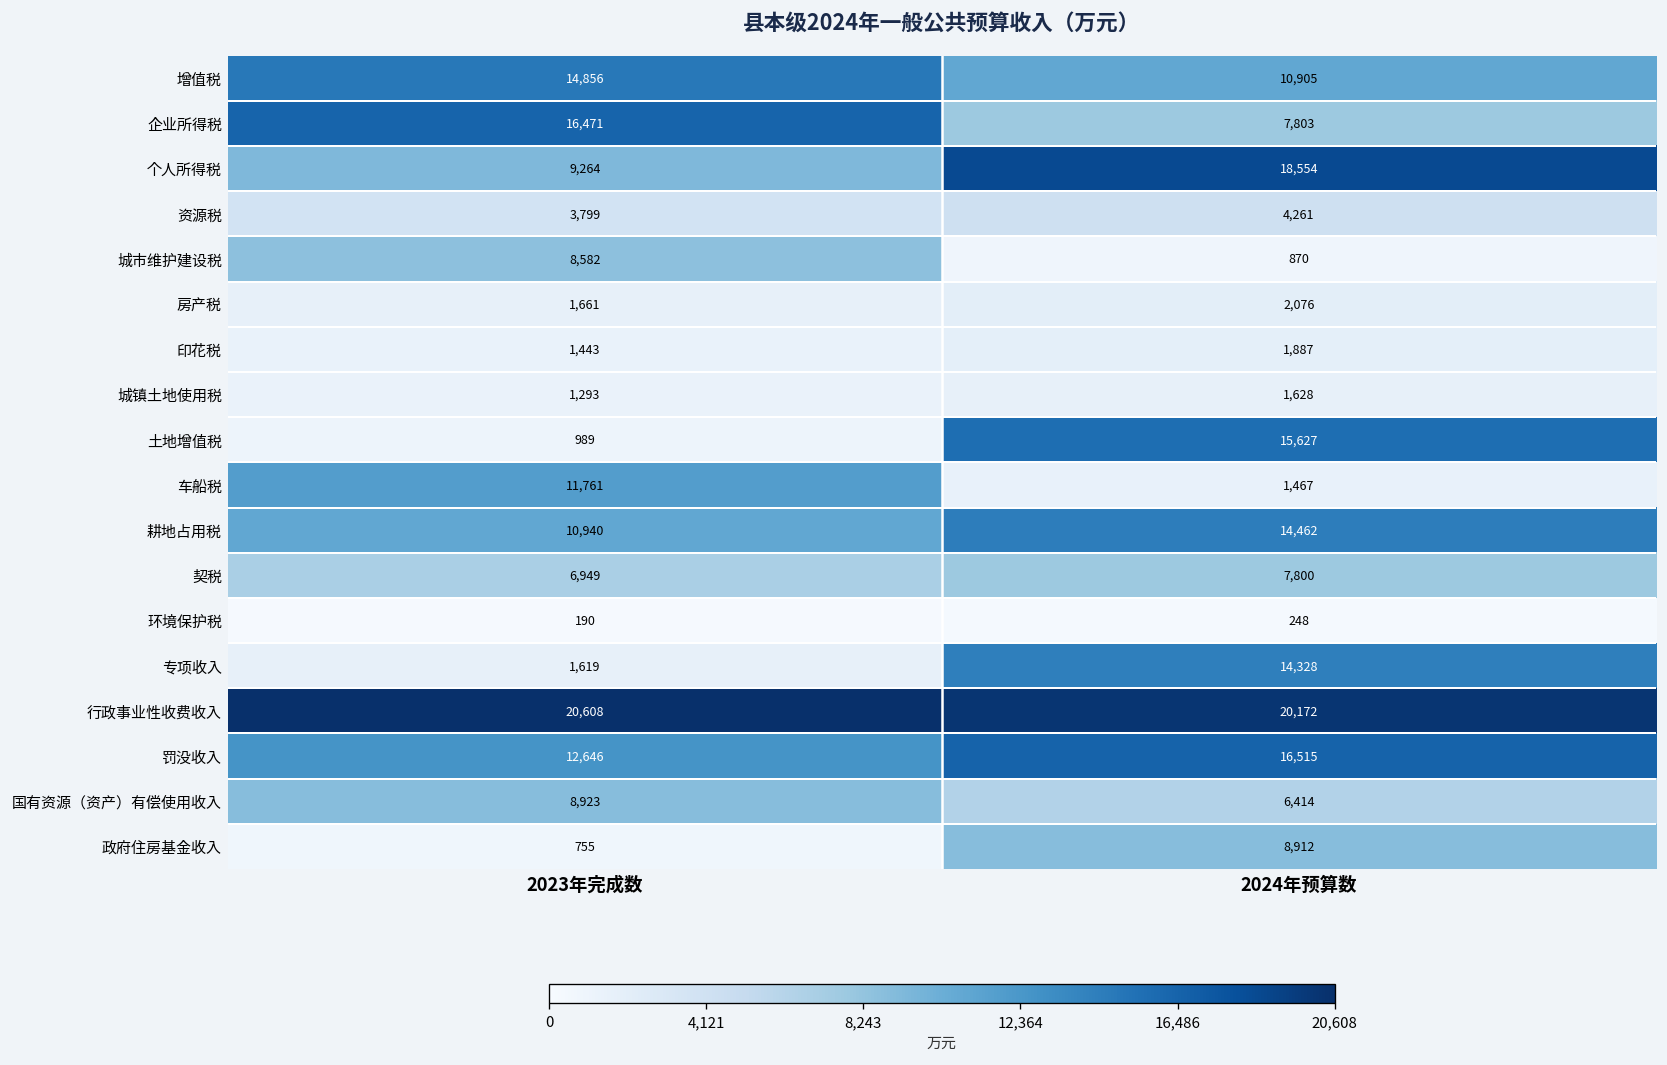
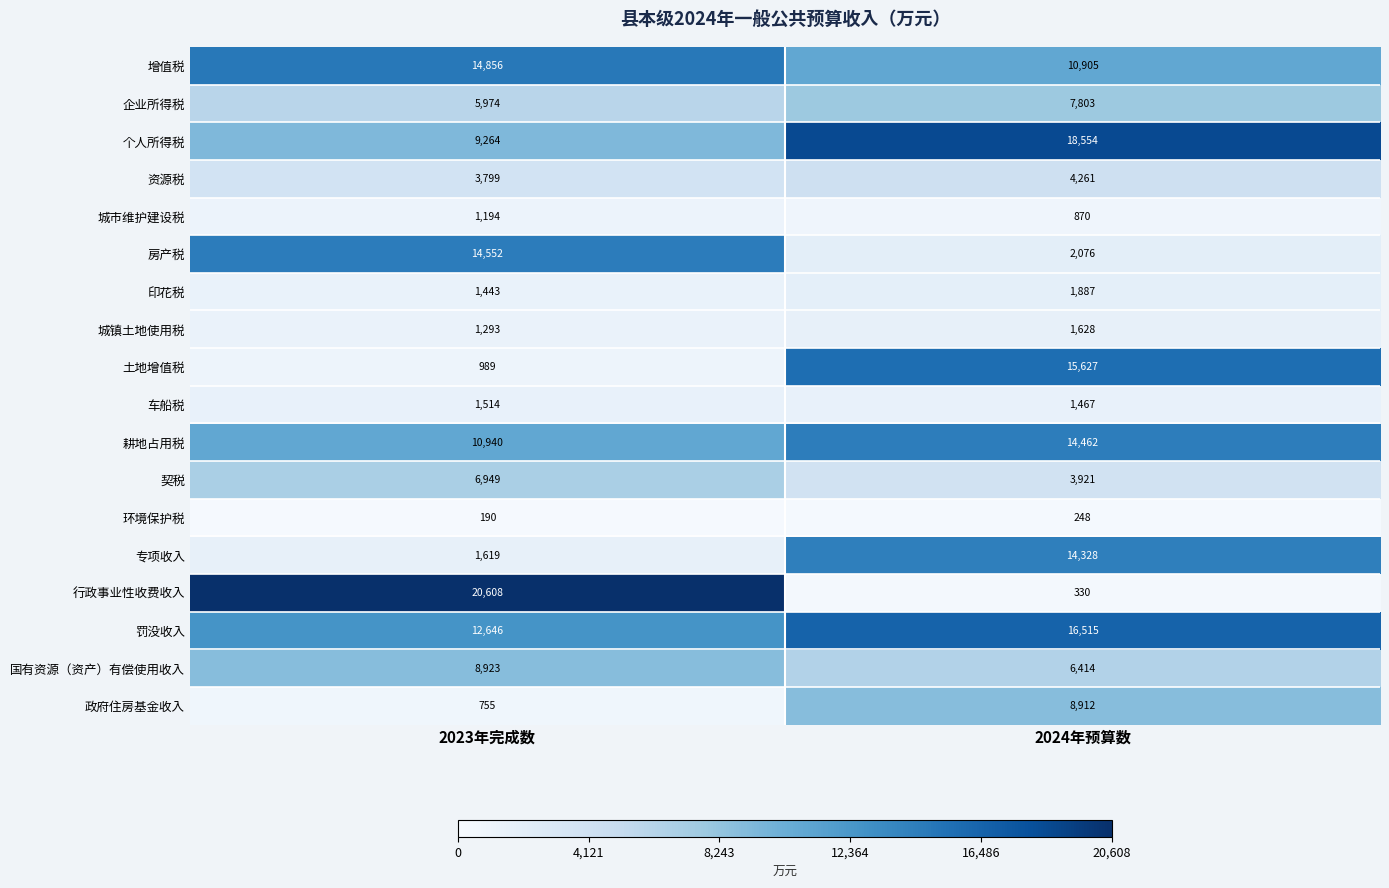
企业所得税, 2023年完成数: 16,471 -> 5,974
城市维护建设税, 2023年完成数: 8,582 -> 1,194
房产税, 2023年完成数: 1,661 -> 14,552
车船税, 2023年完成数: 11,761 -> 1,514
契税, 2024年预算数: 7,800 -> 3,921
行政事业性收费收入, 2024年预算数: 20,172 -> 330
